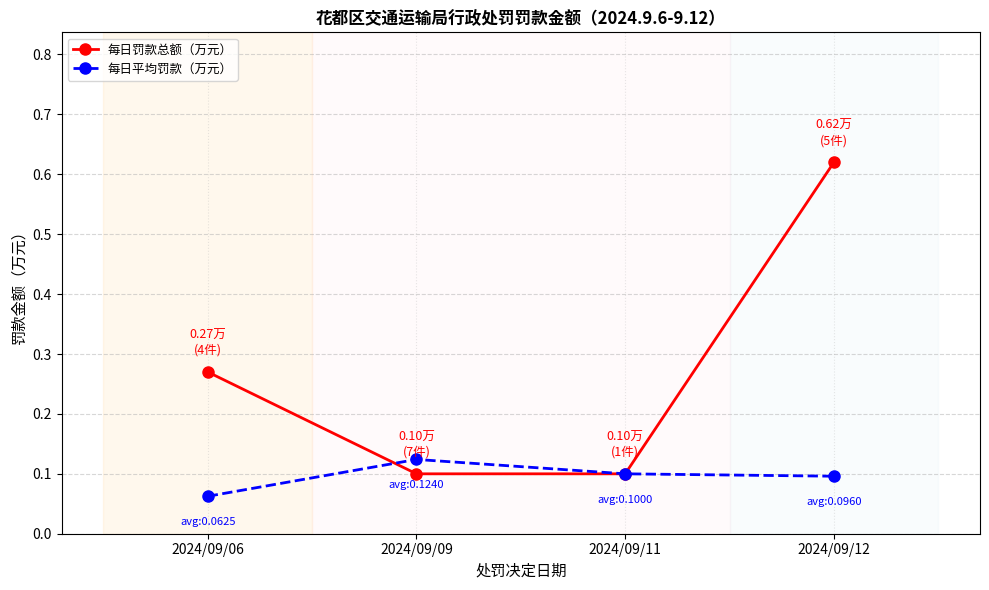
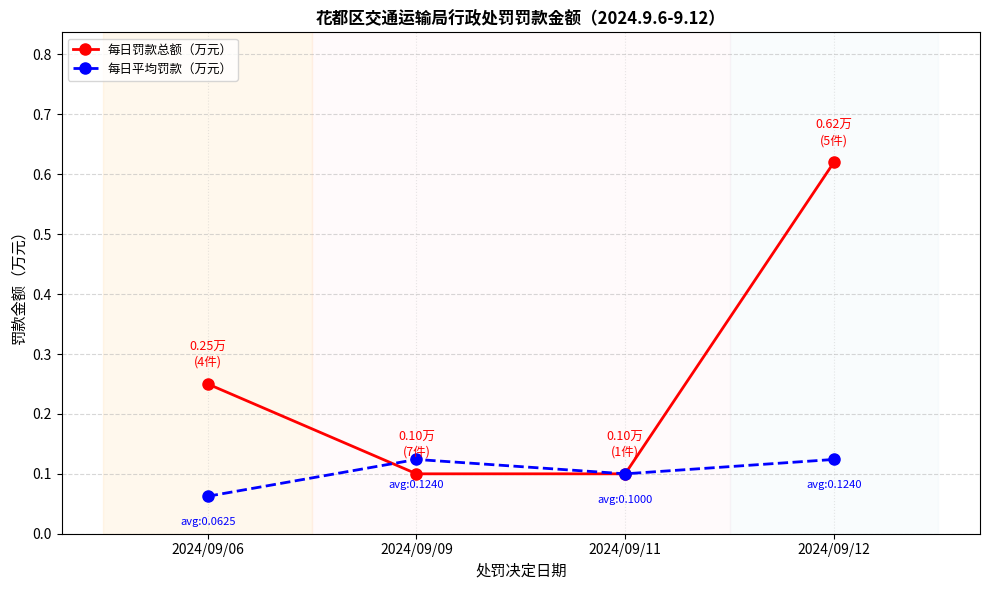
每日罚款总额（万元）, 2024/09/06: 0.27万 -> 0.25万
每日平均罚款（万元）, 2024/09/12: 0.0960 -> 0.1240
